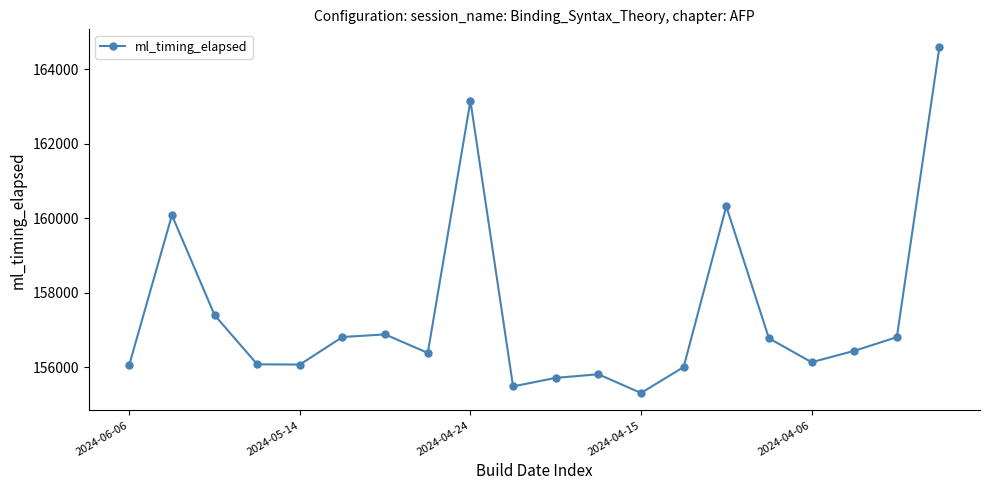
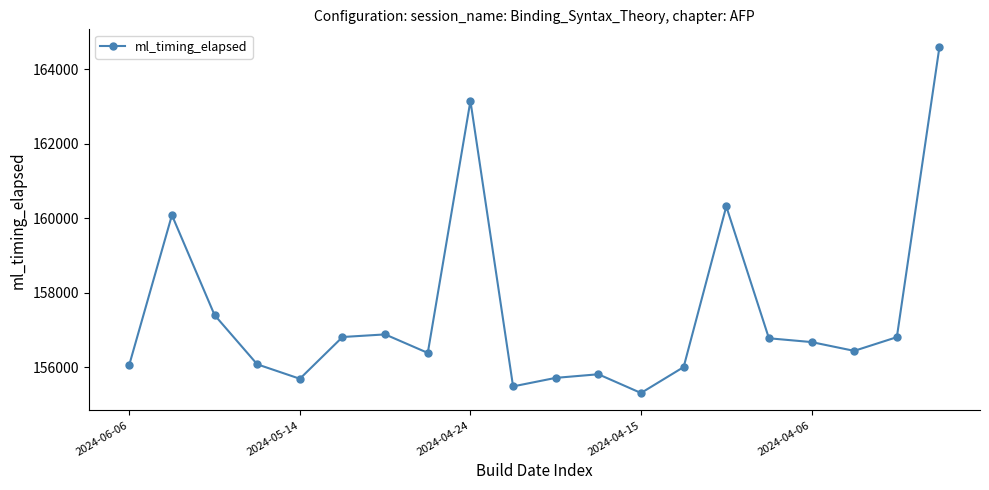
2024-05-14: 156100 -> 155700
2024-04-06: 156100 -> 156700
